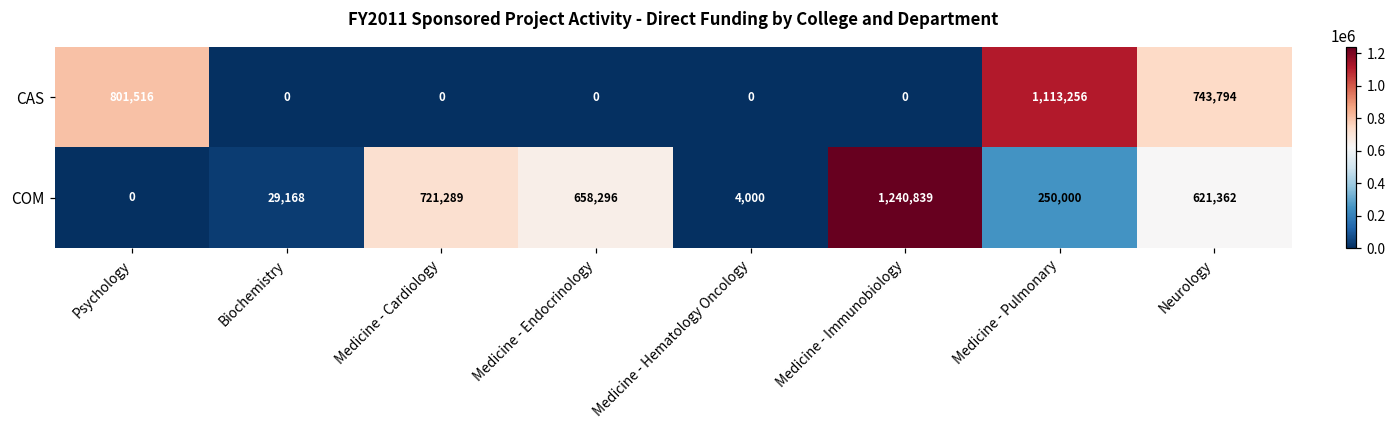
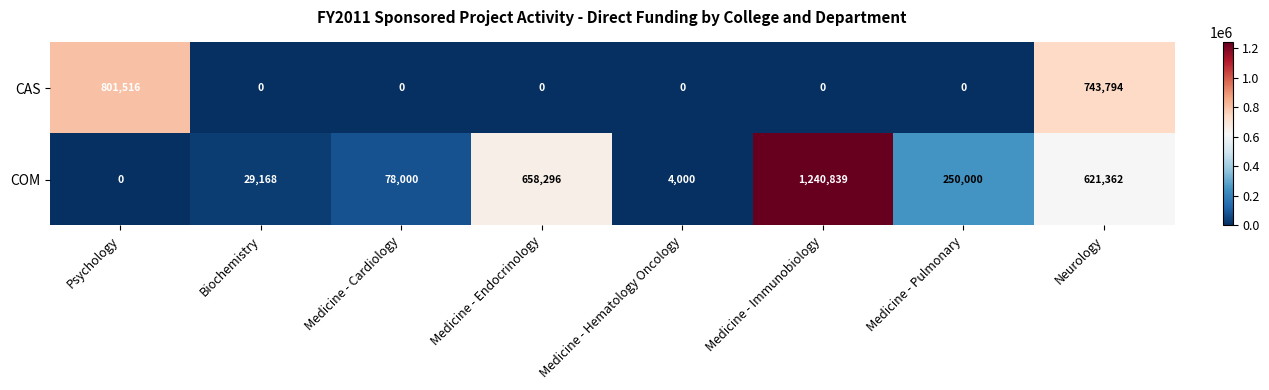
CAS, Medicine - Pulmonary: 1,113,256 -> 0
COM, Medicine - Cardiology: 721,289 -> 78,000
